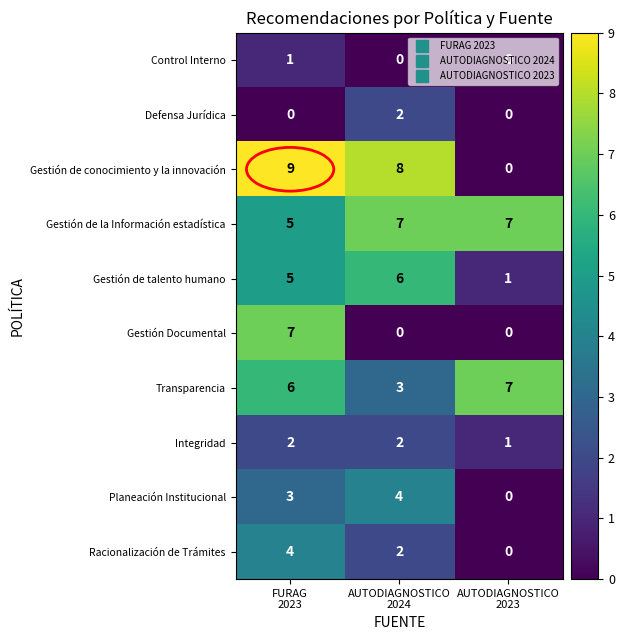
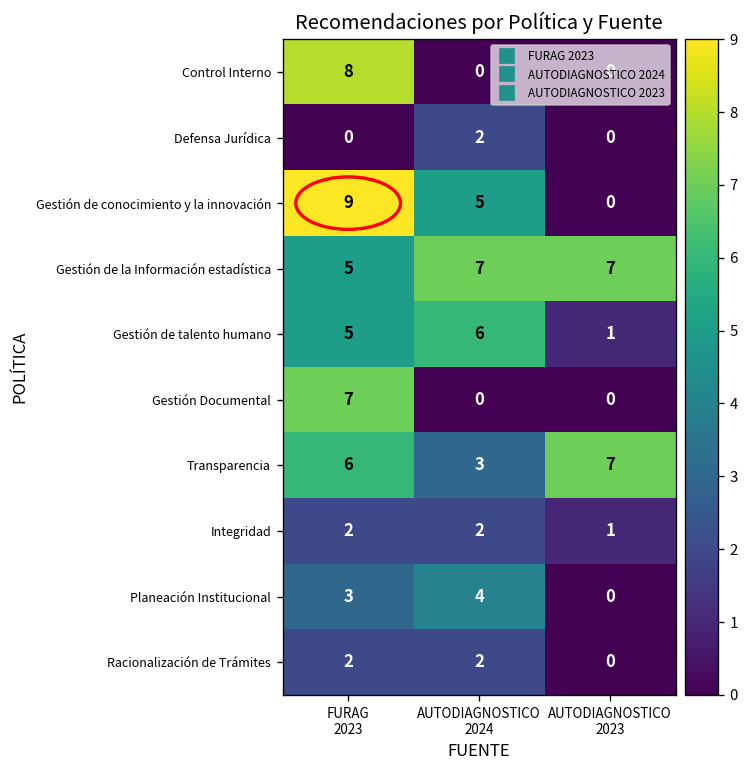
Control Interno, FURAG 2023: 1 -> 8
Gestión de conocimiento y la innovación, AUTODIAGNOSTICO 2024: 8 -> 5
Racionalización de Trámites, FURAG 2023: 4 -> 2
